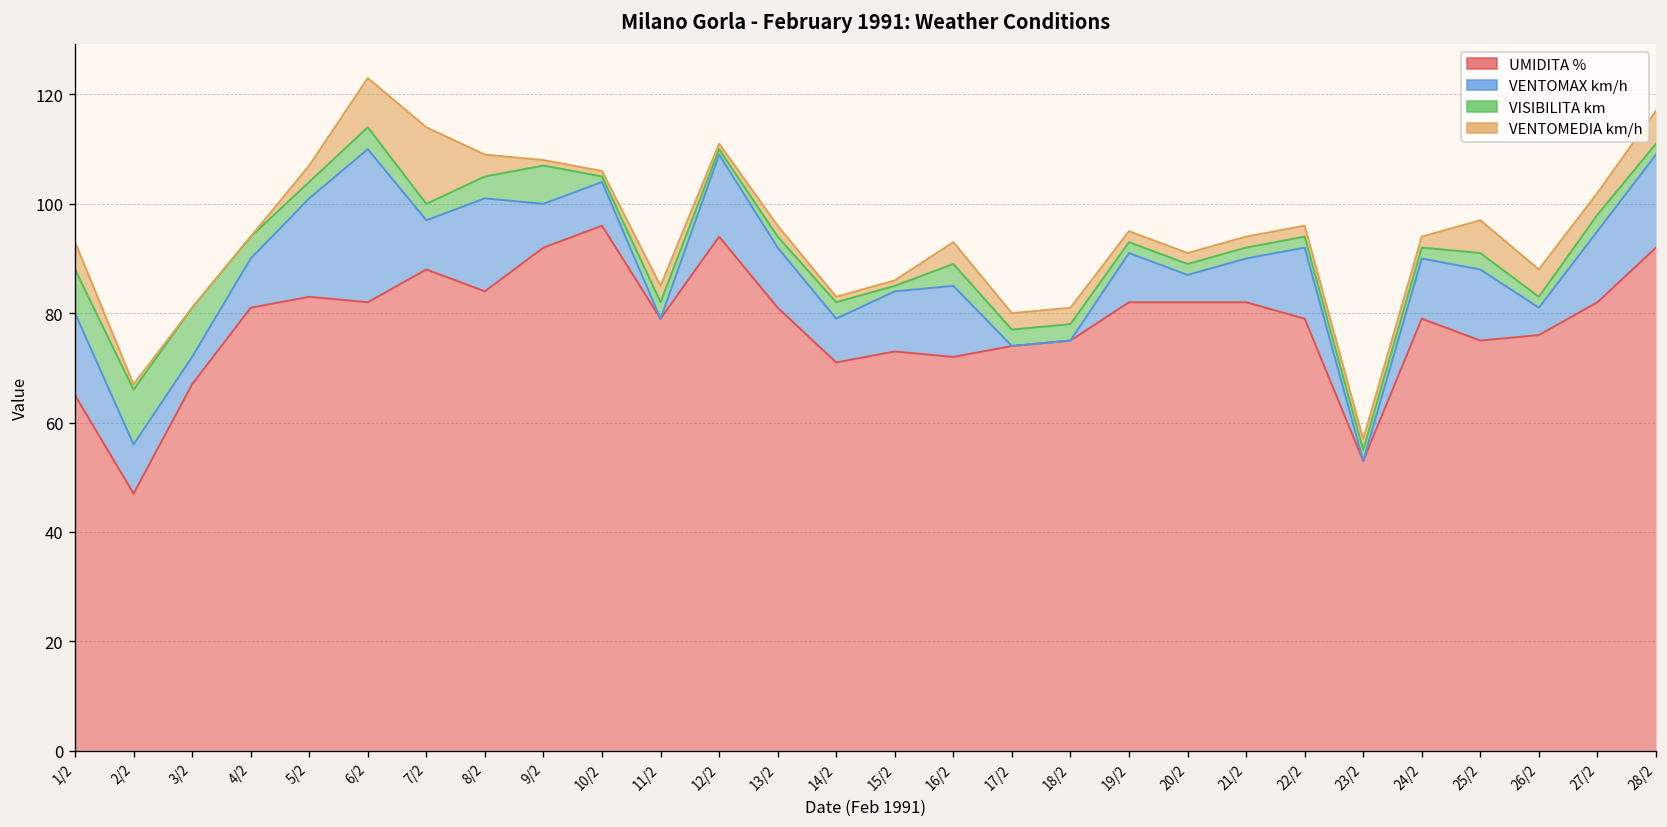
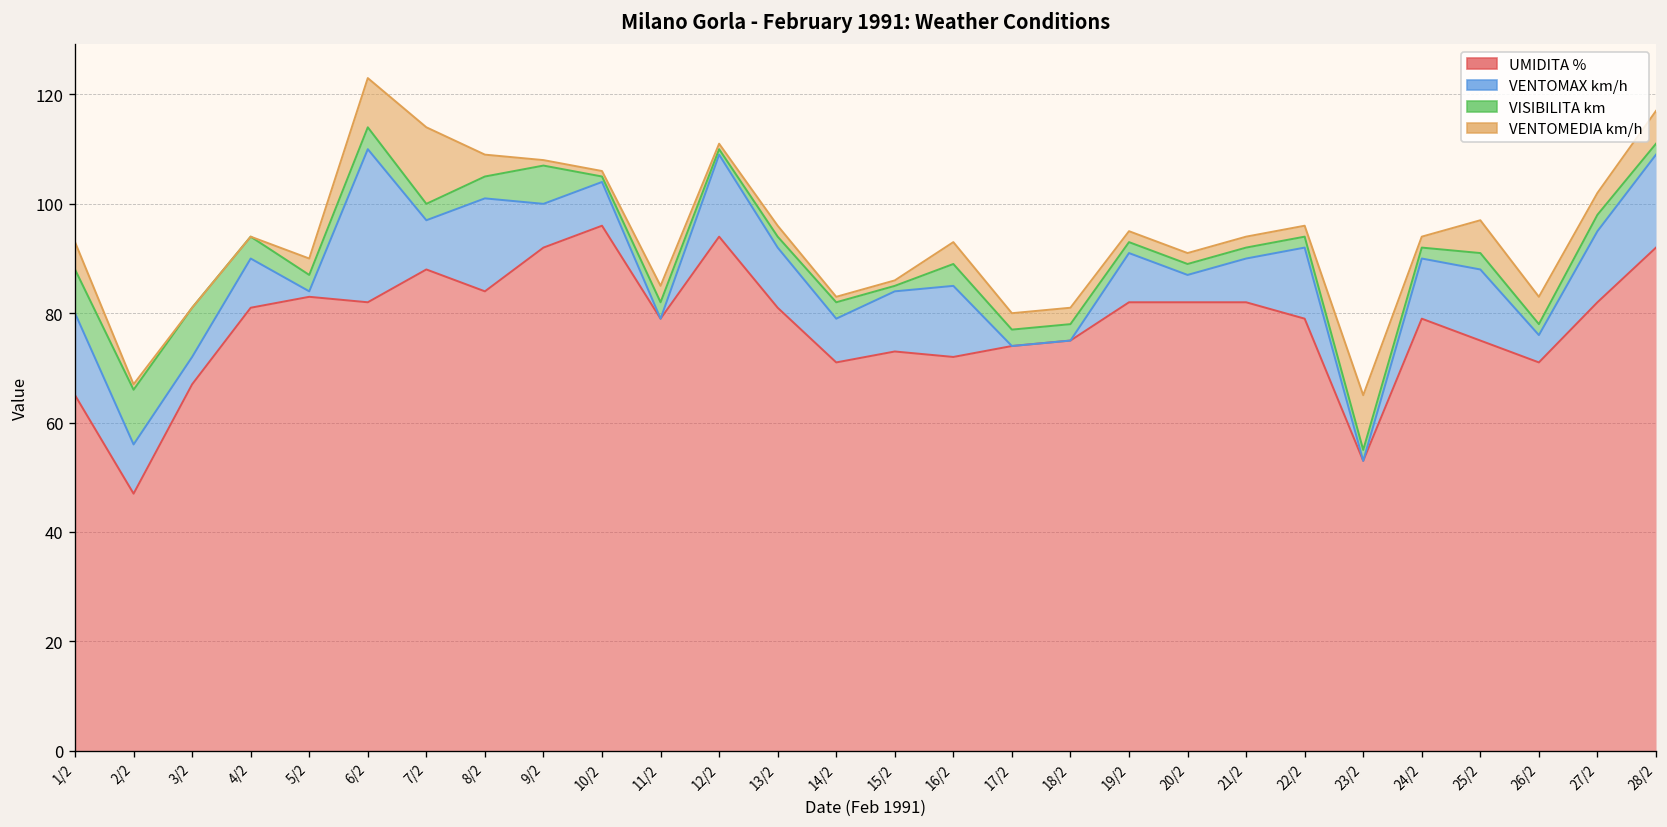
VENTOMAX km/h, 5/2: 18 -> 1
VENTOMEDIA km/h, 23/2: 2 -> 10
UMIDITA %, 26/2: 76 -> 71
